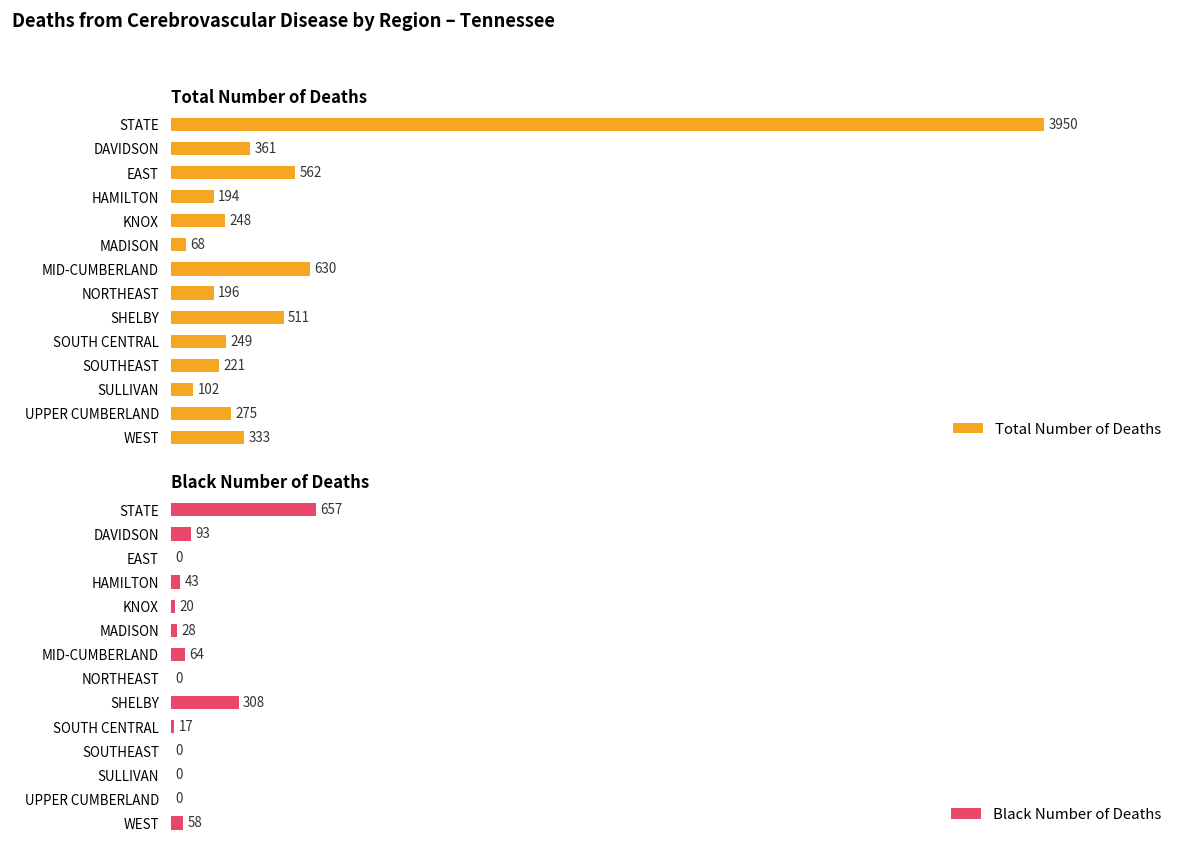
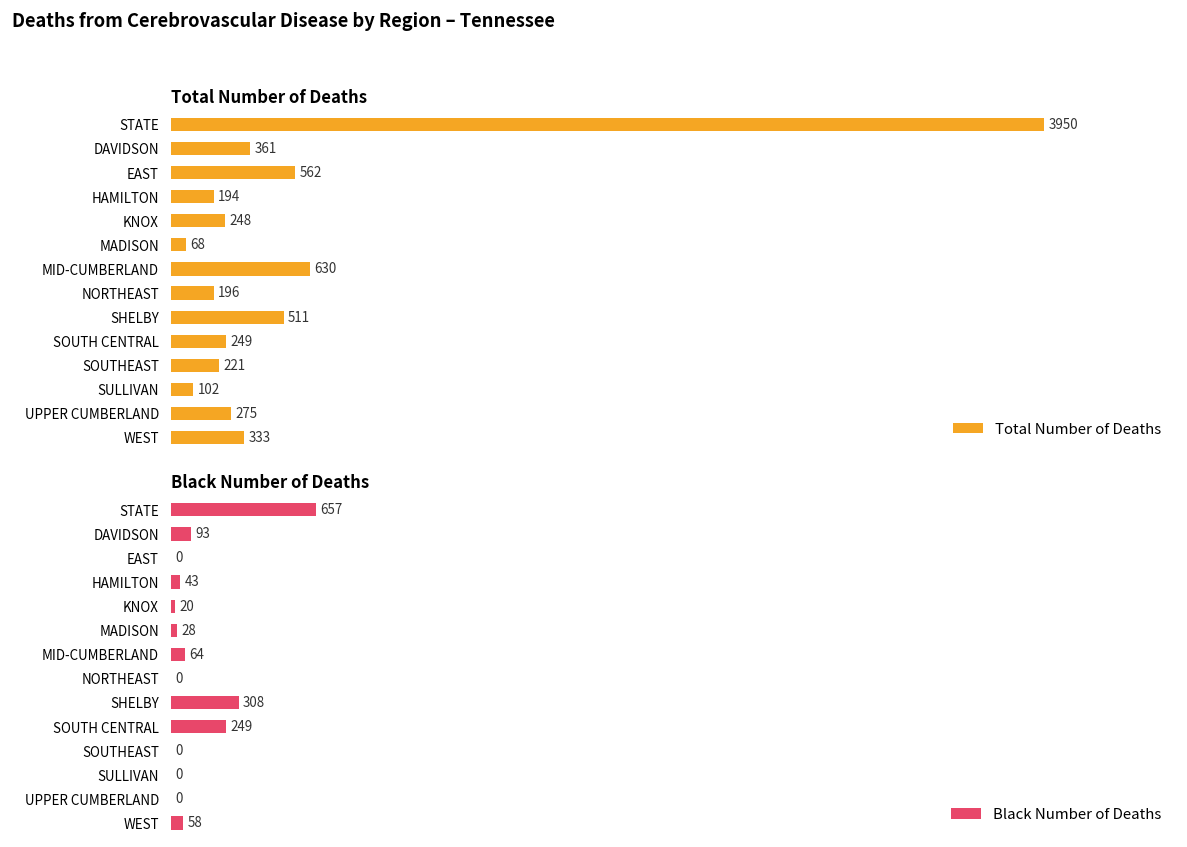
Black Number of Deaths, SOUTH CENTRAL: 17 -> 249
